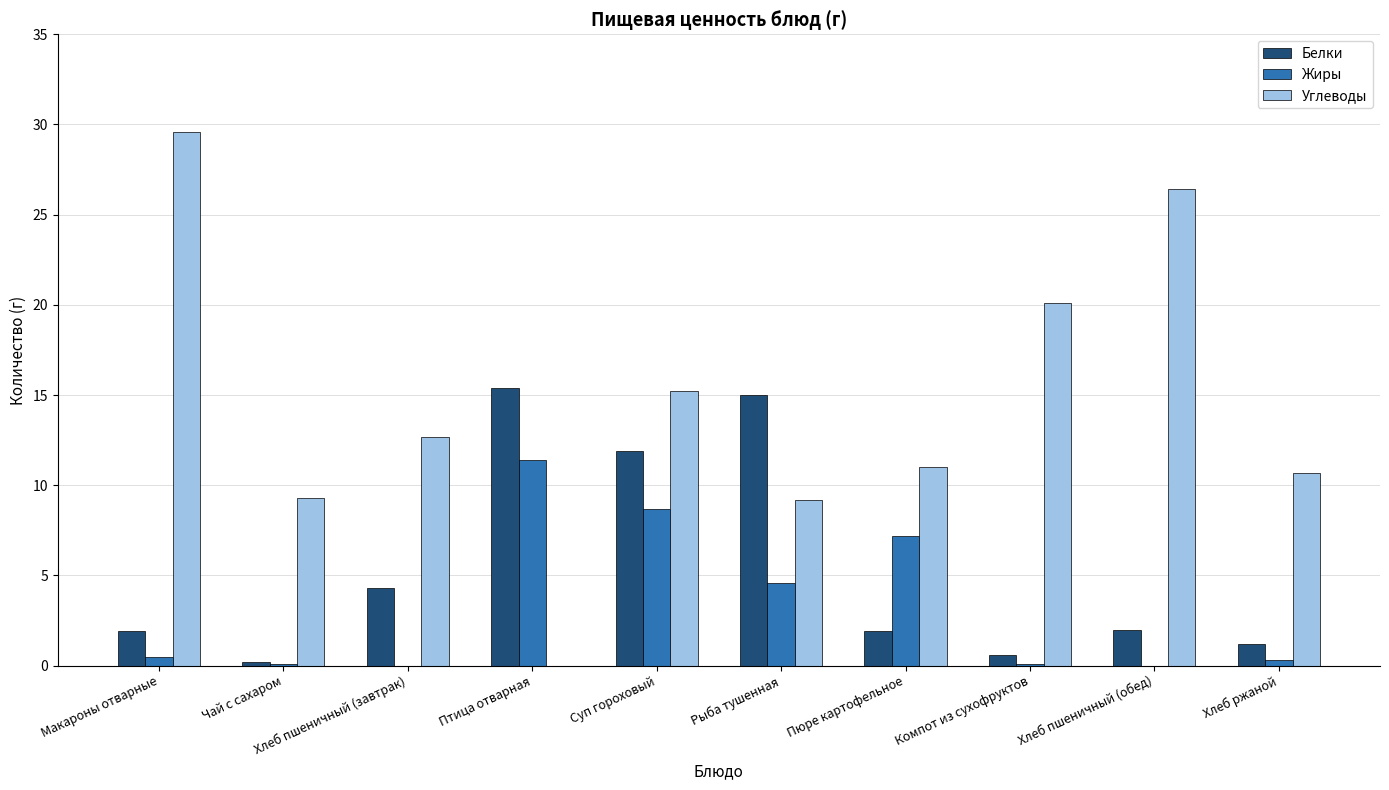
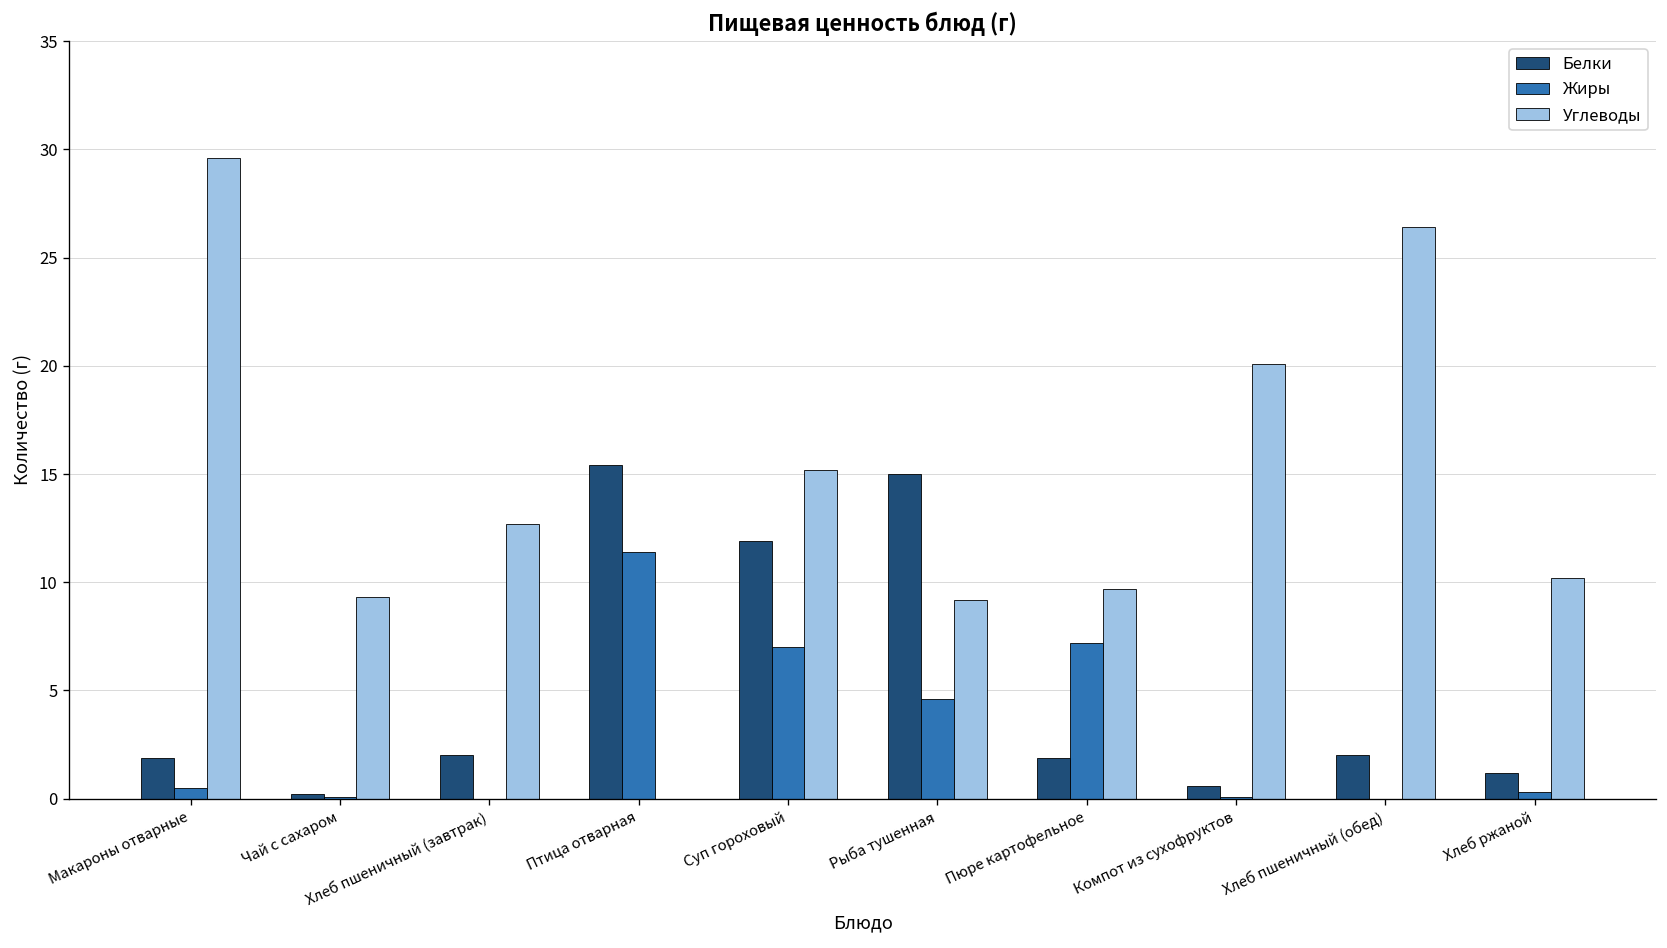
Белки, Хлеб пшеничный (завтрак): 4.3 -> 2.0
Жиры, Суп гороховый: 8.7 -> 7.0
Углеводы, Пюре картофельное: 11.0 -> 9.7
Углеводы, Хлеб ржаной: 10.7 -> 10.2
